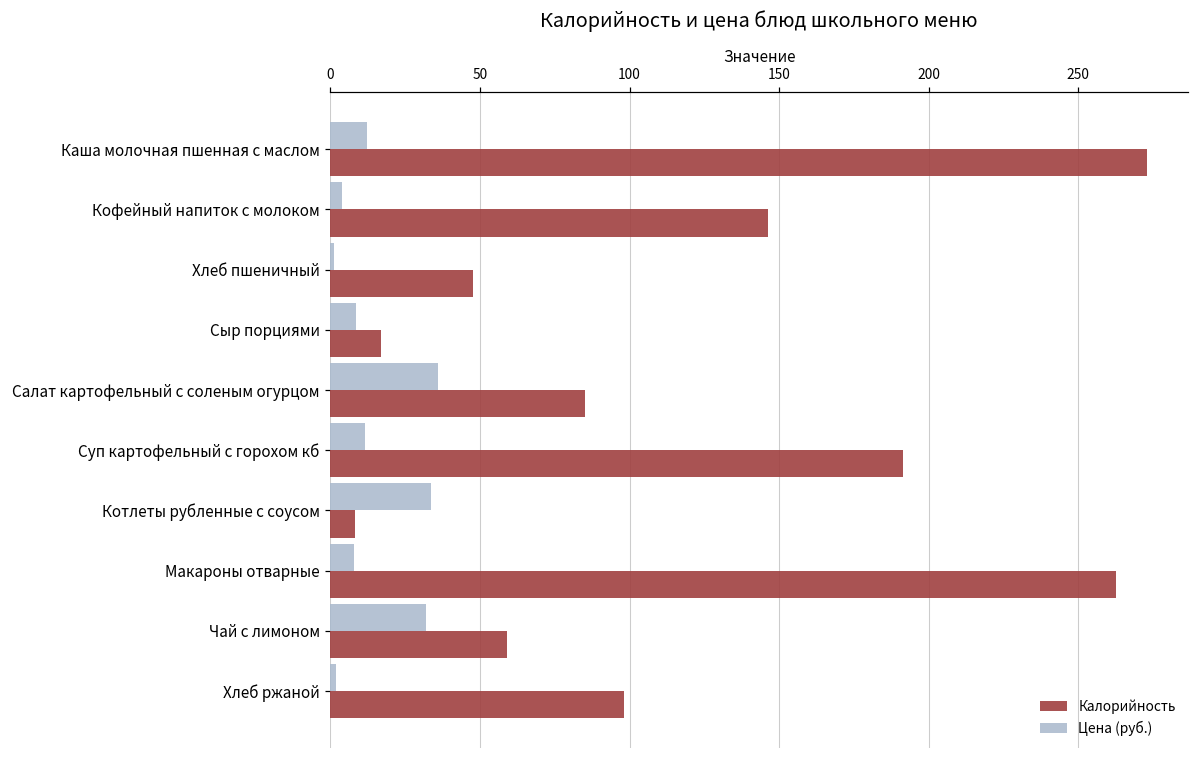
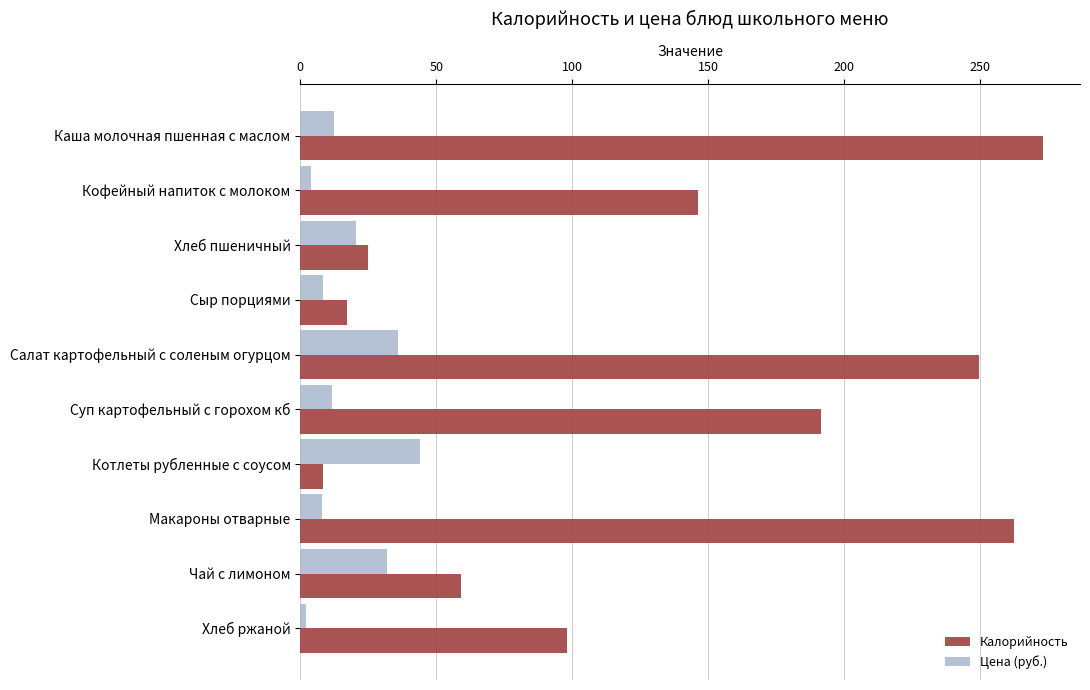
Цена (руб.), Хлеб пшеничный: 1 -> 21
Калорийность, Хлеб пшеничный: 48 -> 25
Калорийность, Салат картофельный с соленым огурцом: 85 -> 250
Цена (руб.), Котлеты рубленные с соусом: 34 -> 44
